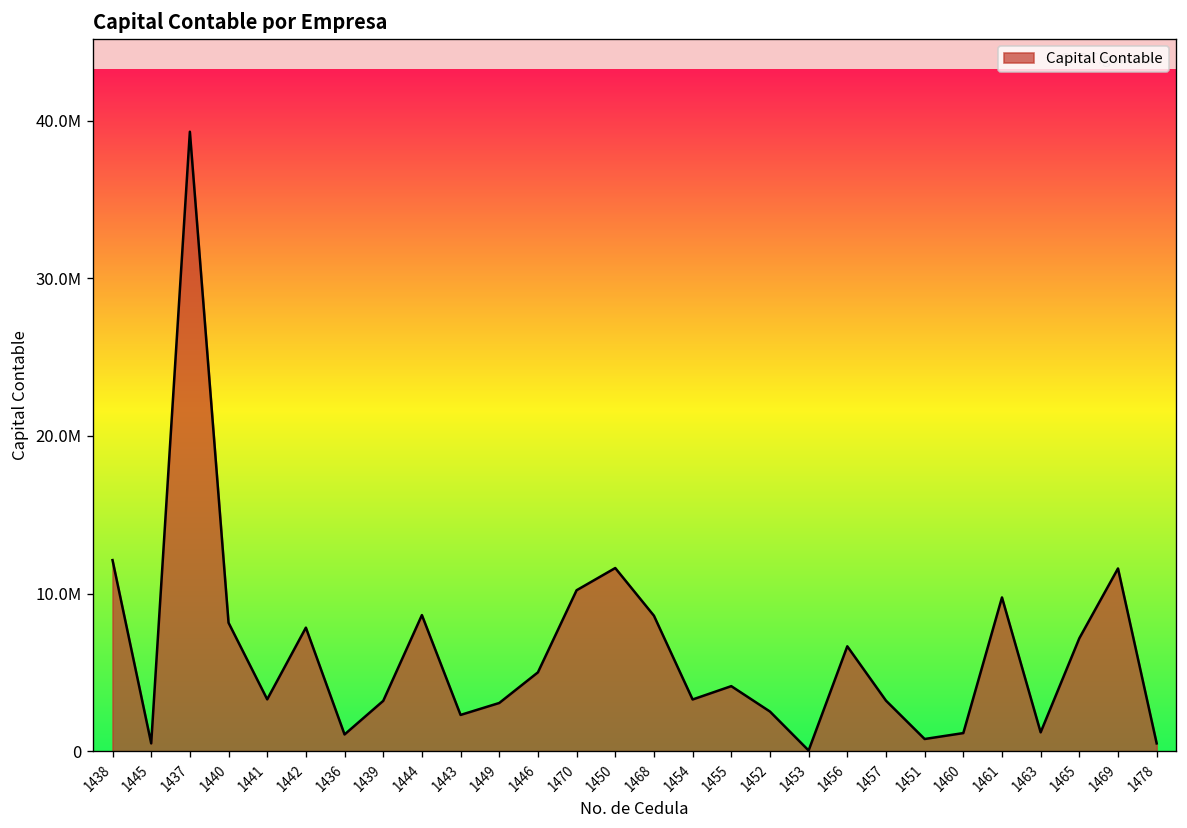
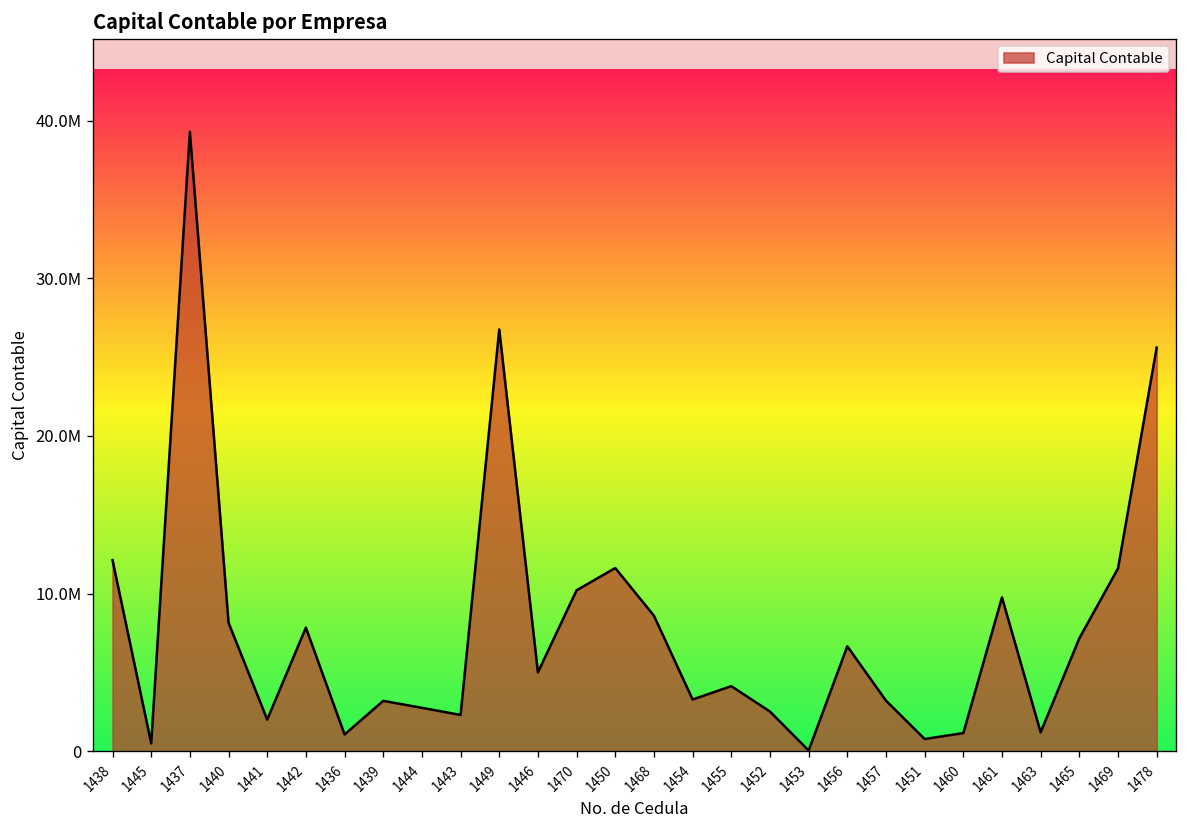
1441: 3300000 -> 2000000
1444: 8600000 -> 2800000
1449: 3100000 -> 26700000
1478: 500000 -> 25600000
